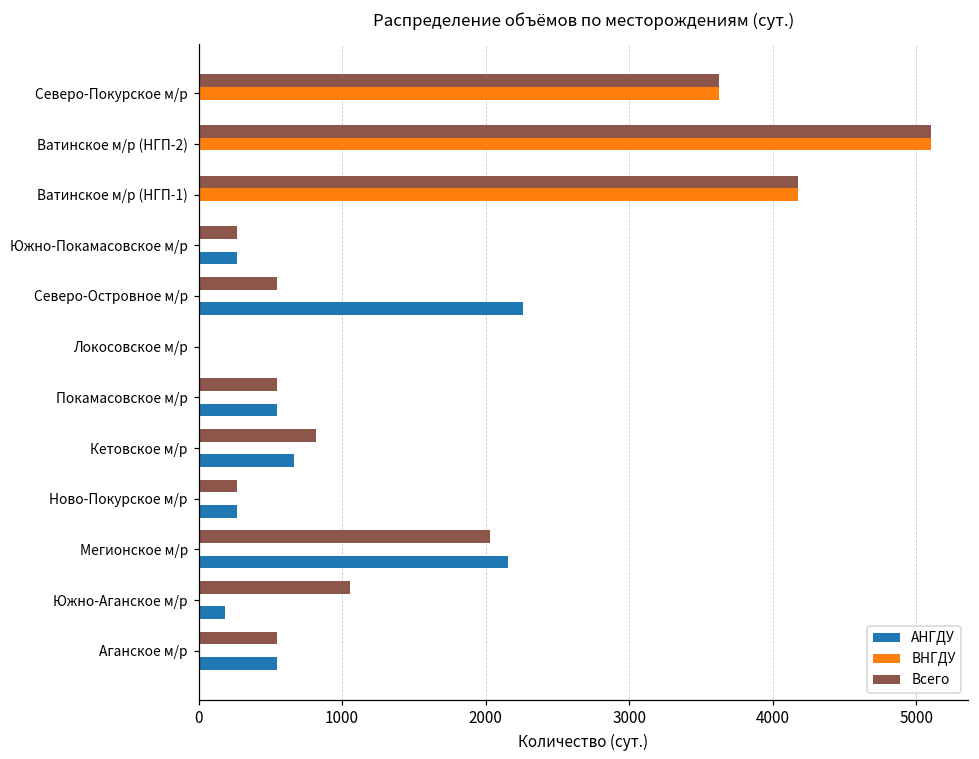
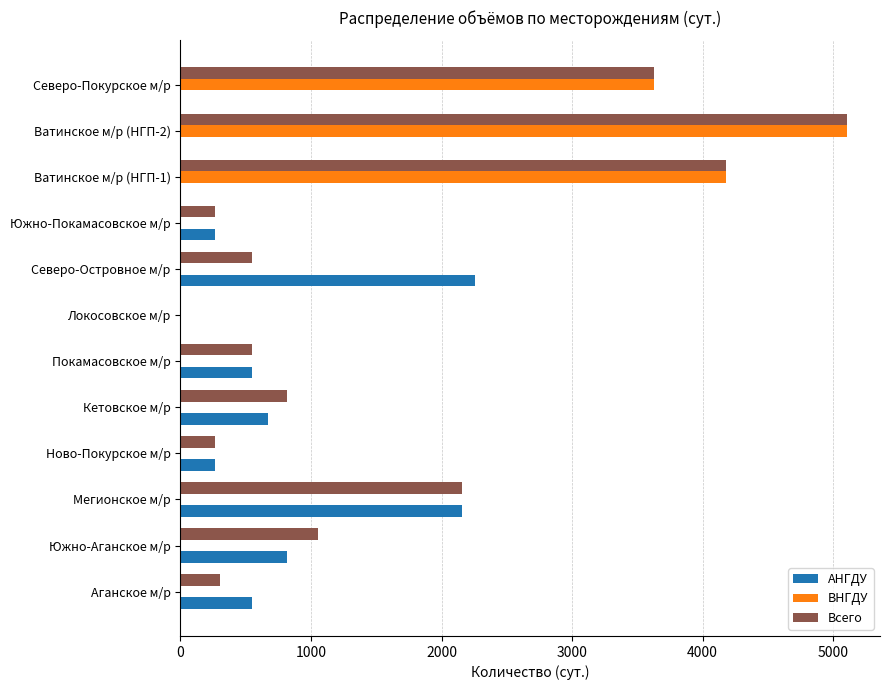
Всего, Мегионское м/р: 2030 -> 2160
АНГДУ, Южно-Аганское м/р: 180 -> 820
Всего, Аганское м/р: 550 -> 310
